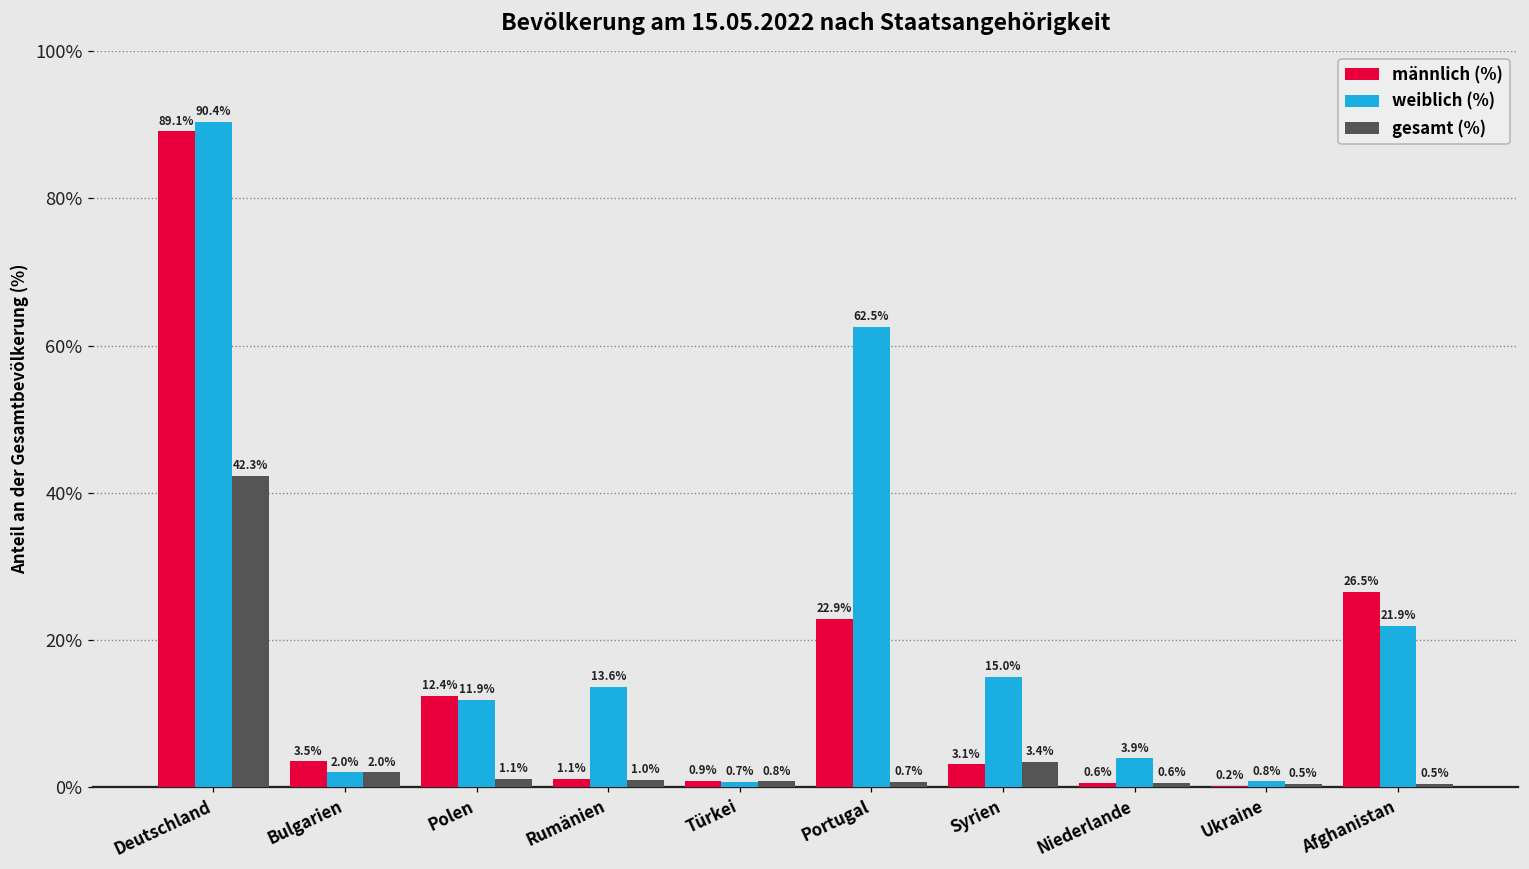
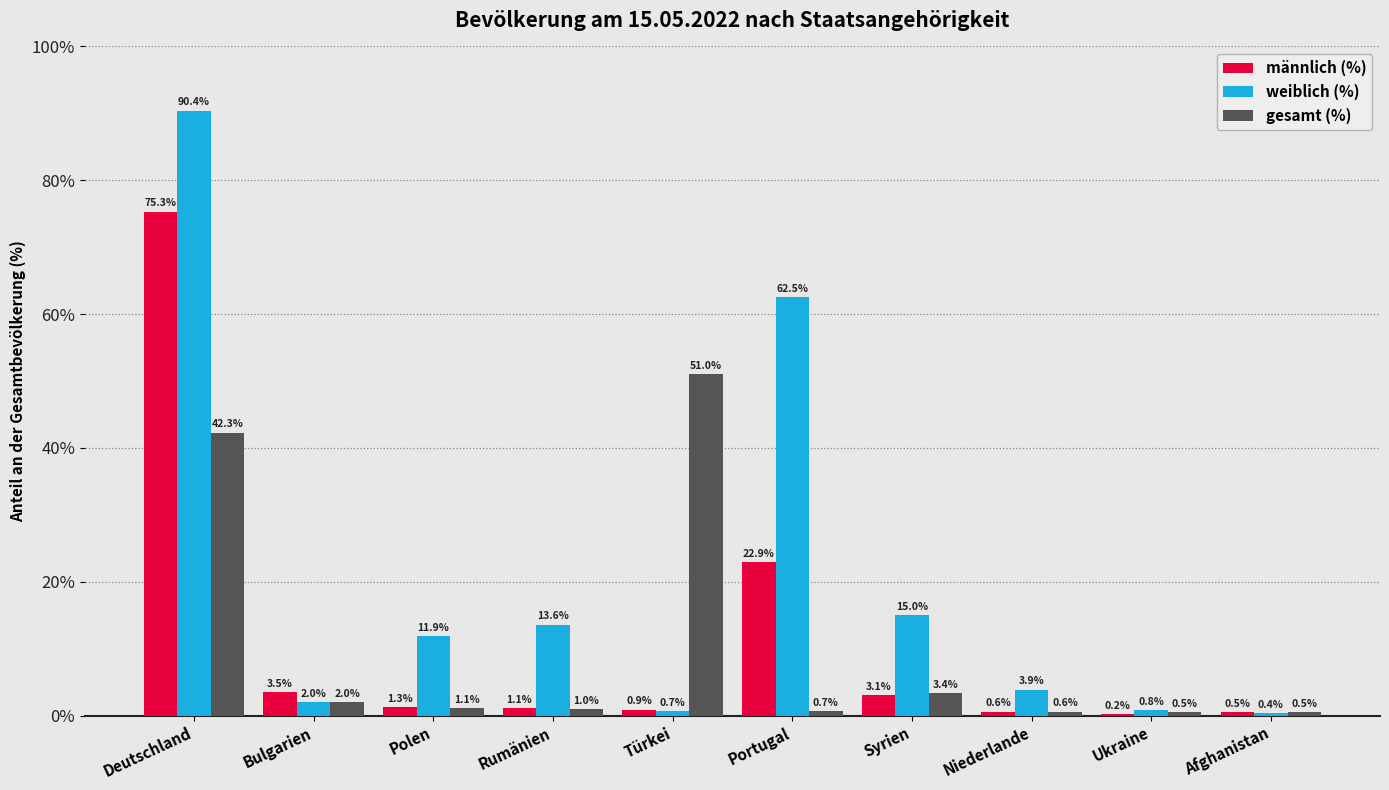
männlich (%), Deutschland: 89.1% -> 75.3%
männlich (%), Polen: 12.4% -> 1.3%
gesamt (%), Türkei: 0.8% -> 51.0%
männlich (%), Afghanistan: 26.5% -> 0.5%
weiblich (%), Afghanistan: 21.9% -> 0.4%
